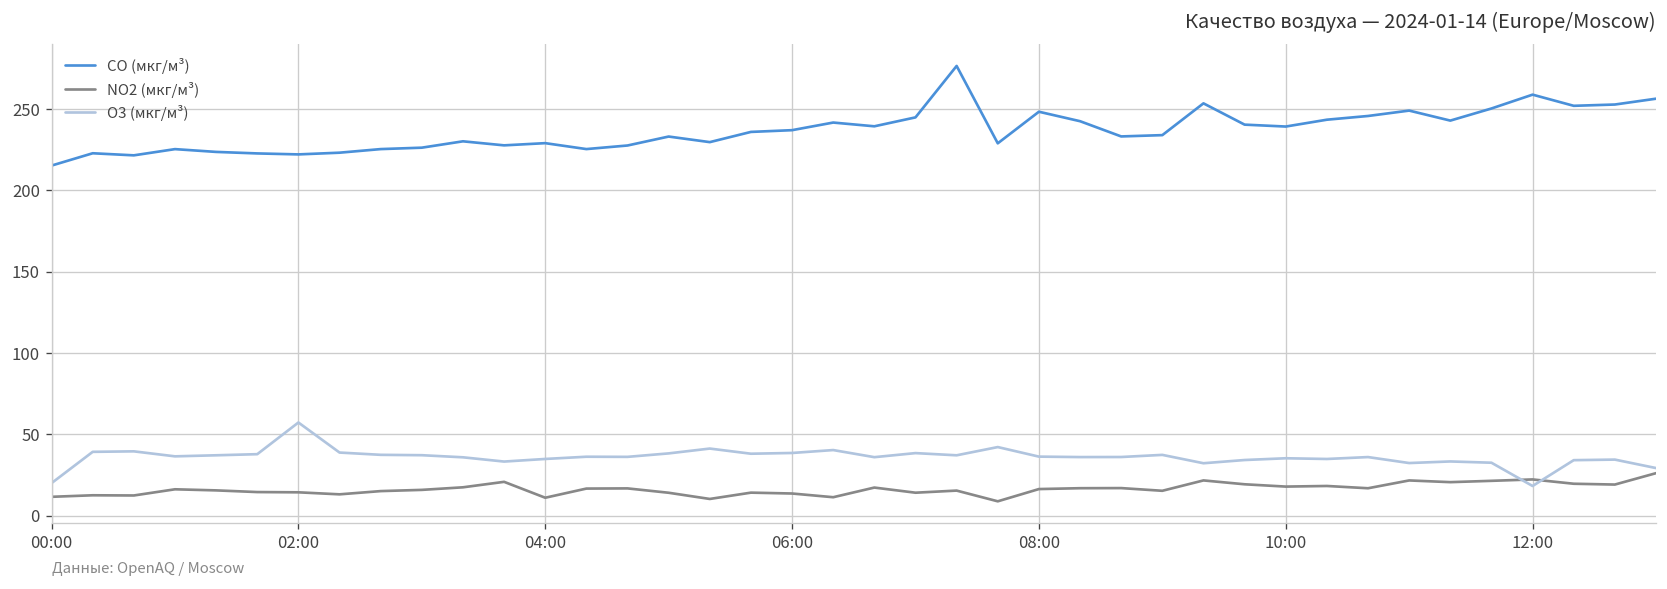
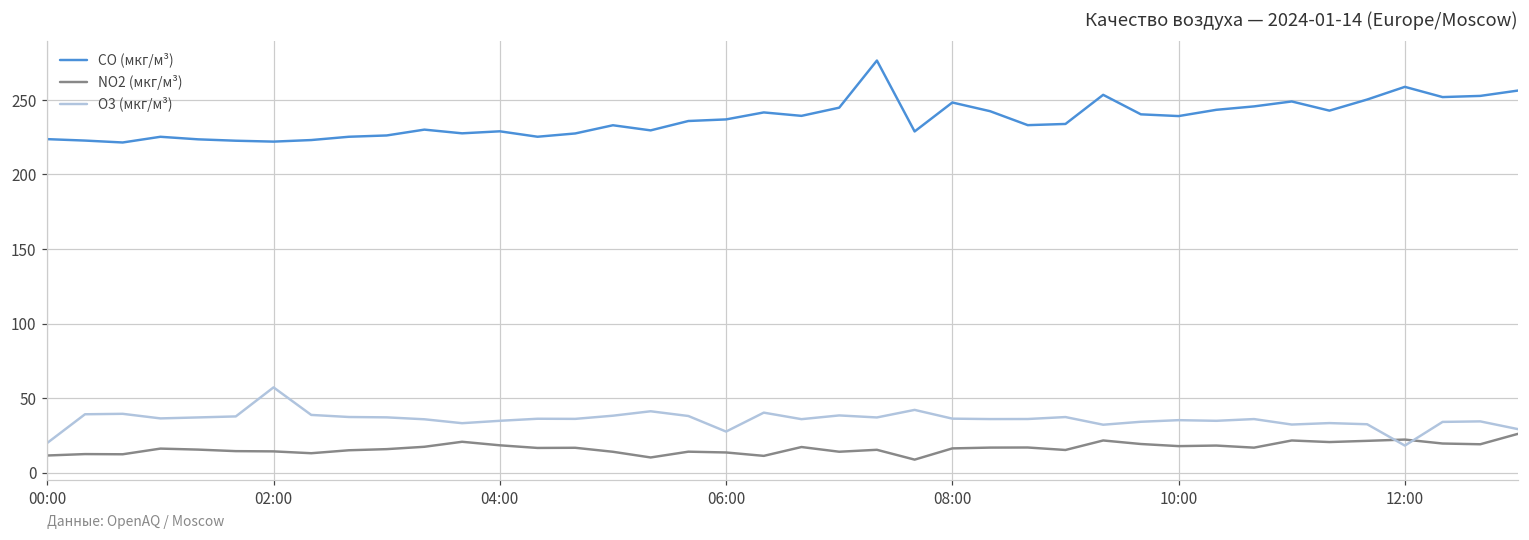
CO (мкг/м³), 00:00: 215 -> 224
NO2 (мкг/м³), 04:00: 11 -> 18
O3 (мкг/м³), 06:00: 39 -> 28
